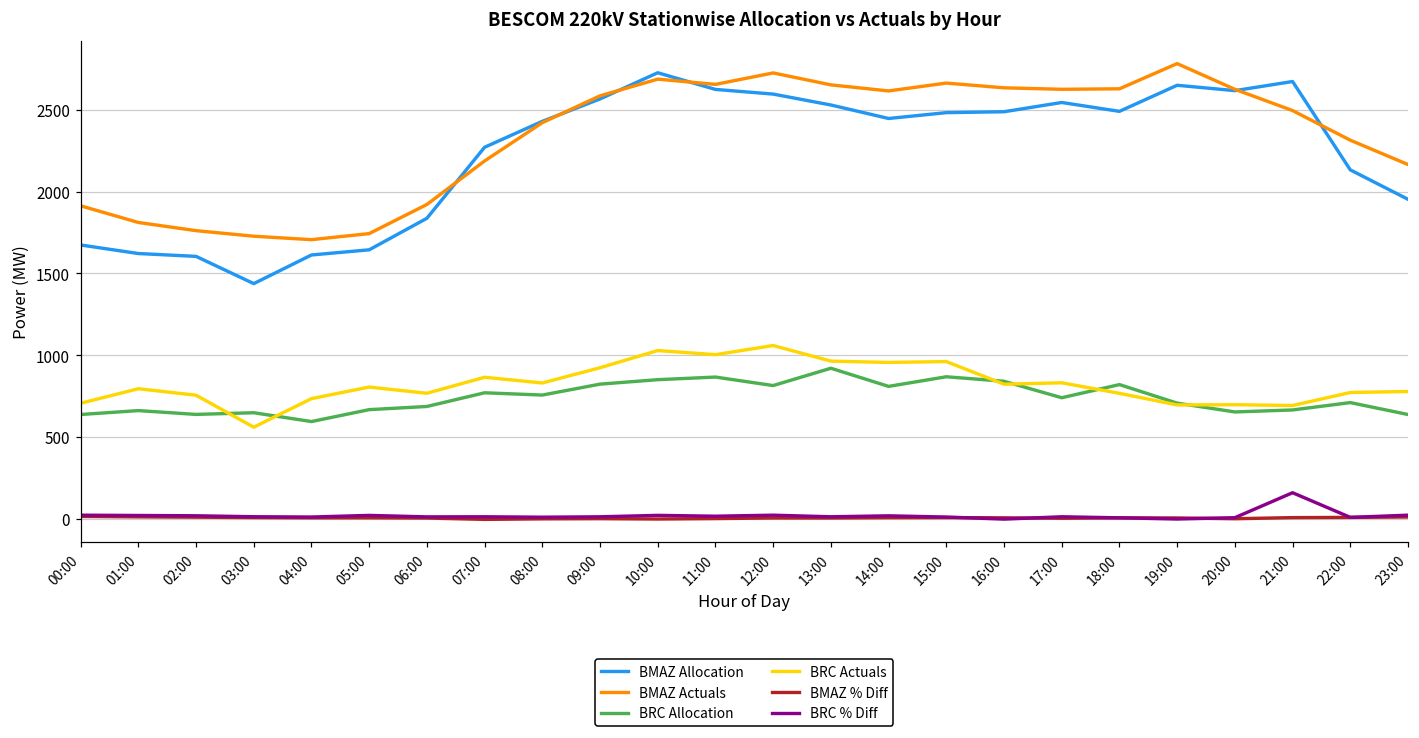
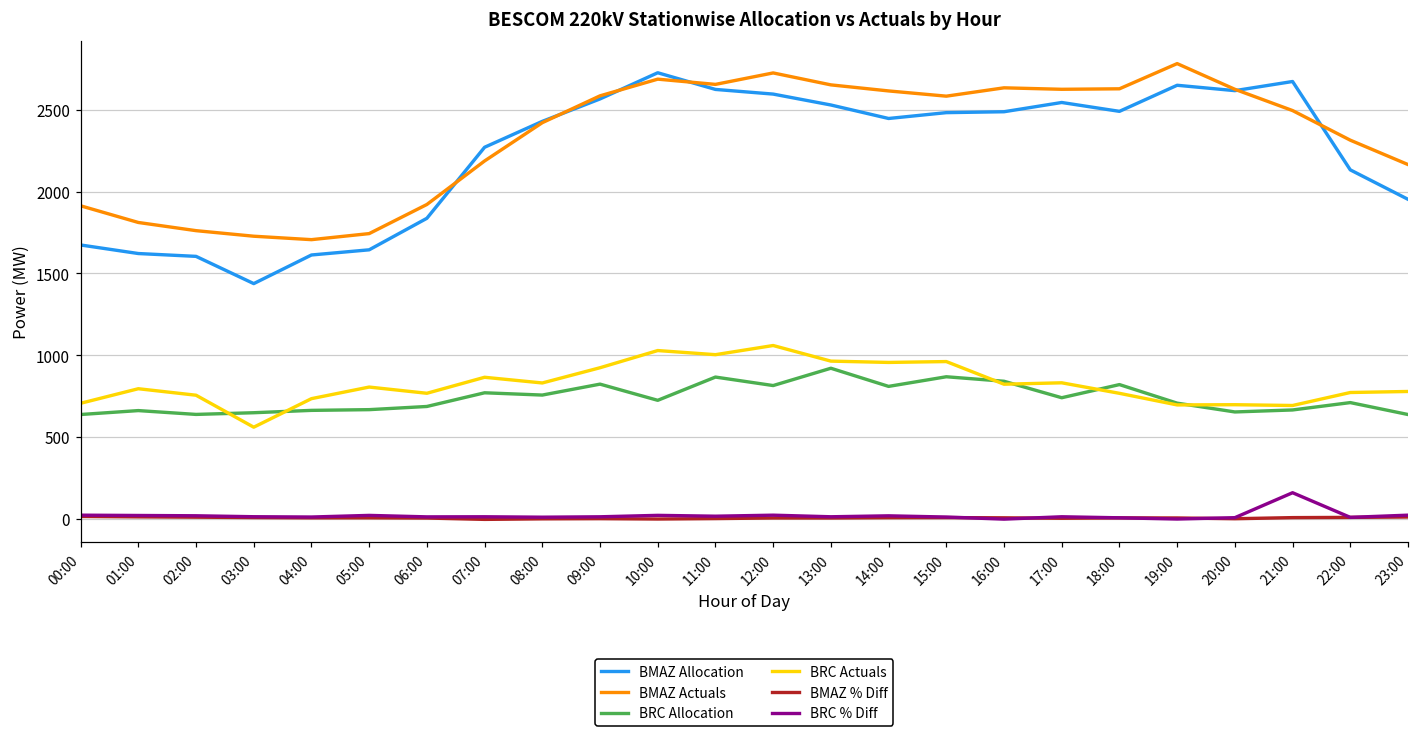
BRC Allocation, 04:00: 590 -> 660
BRC Allocation, 10:00: 850 -> 720
BMAZ Actuals, 15:00: 2660 -> 2580
